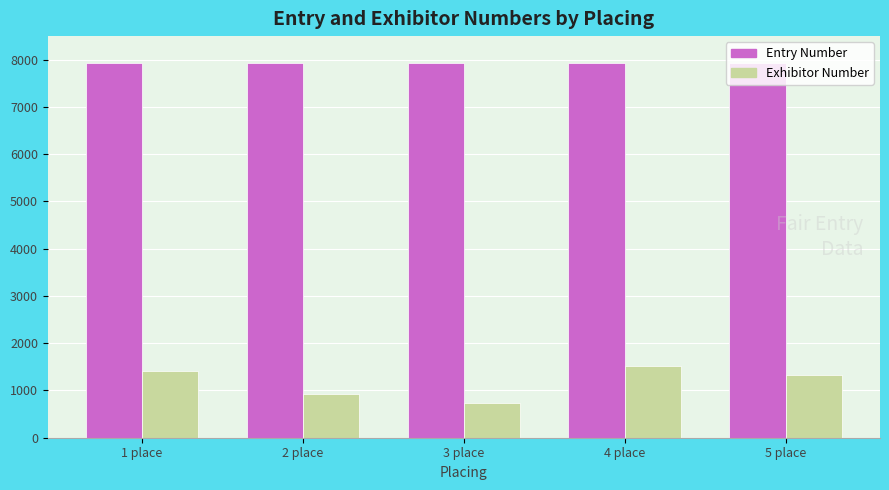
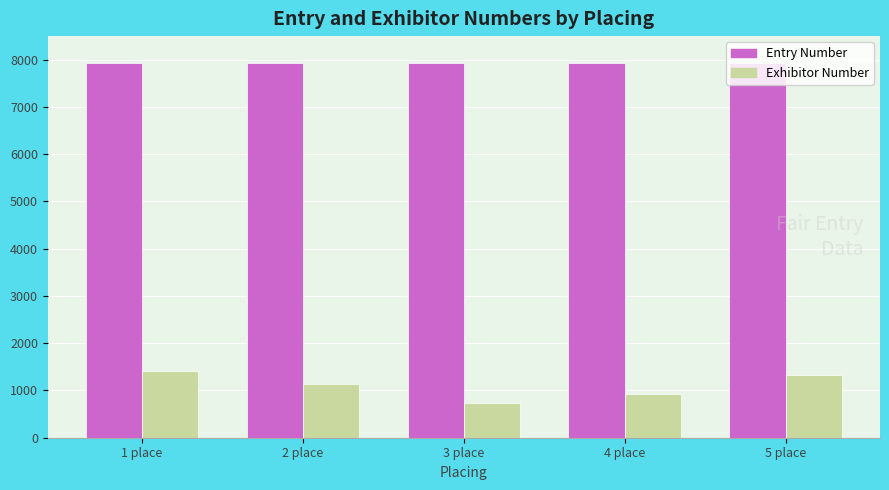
Exhibitor Number, 2 place: 900 -> 1100
Exhibitor Number, 4 place: 1500 -> 900
